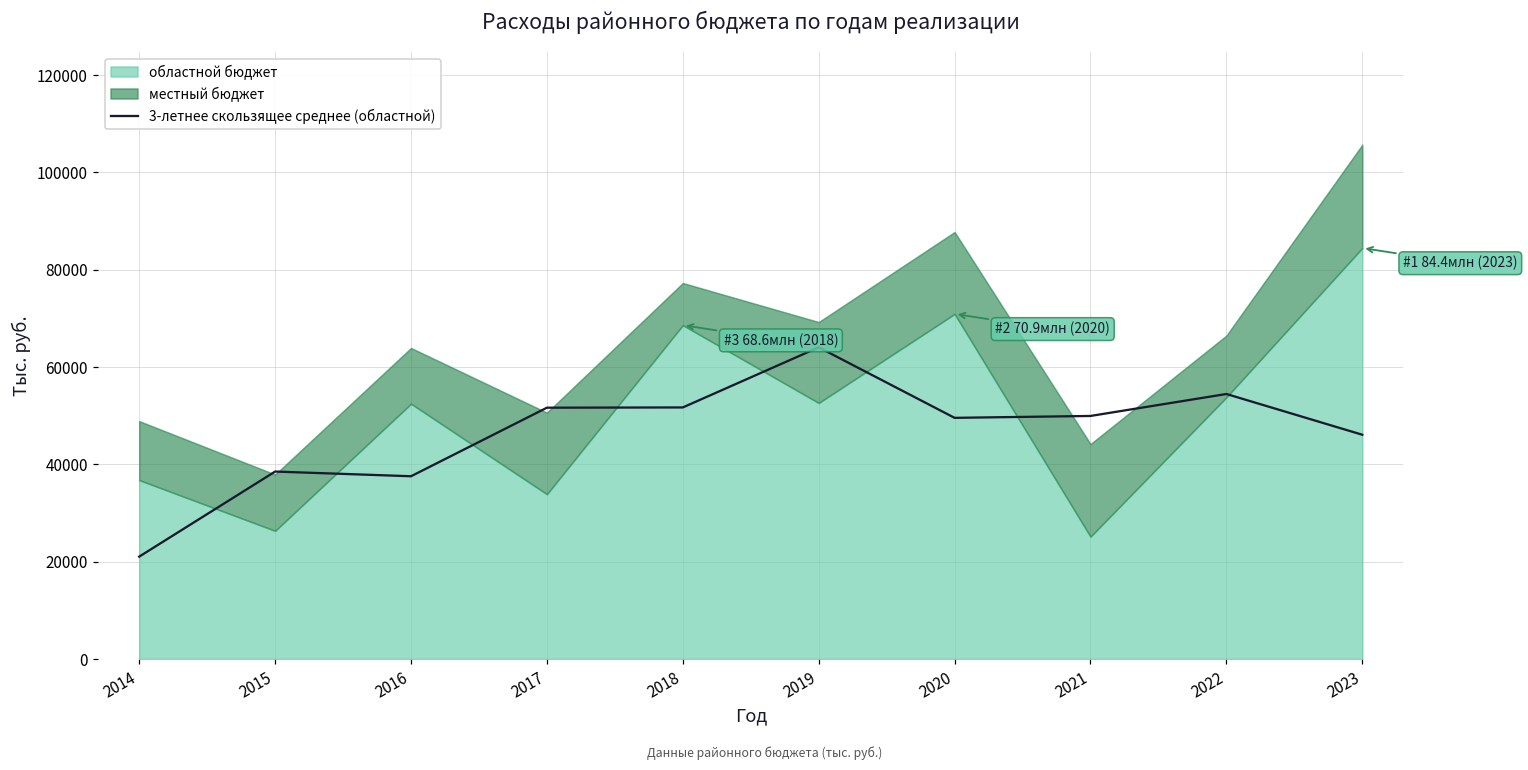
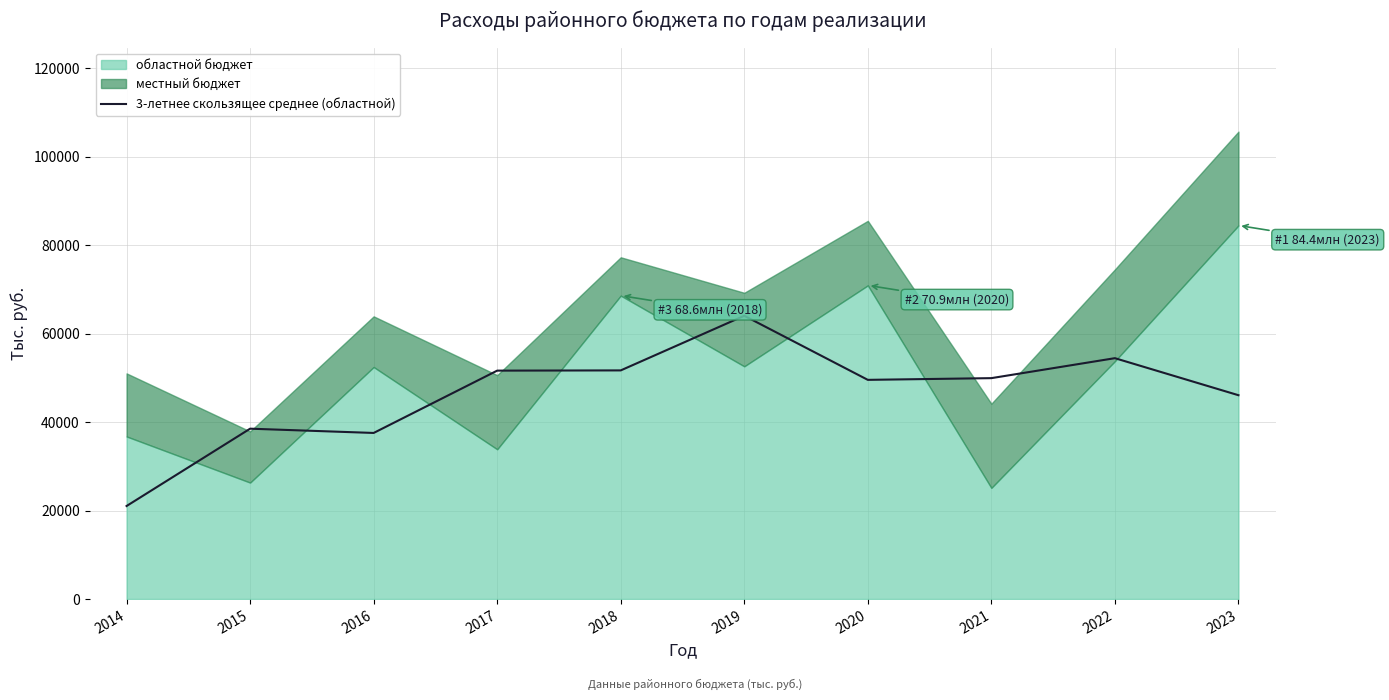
местный бюджет, 2014: 12000 -> 14000
местный бюджет, 2020: 17000 -> 15000
местный бюджет, 2022: 13000 -> 21000
